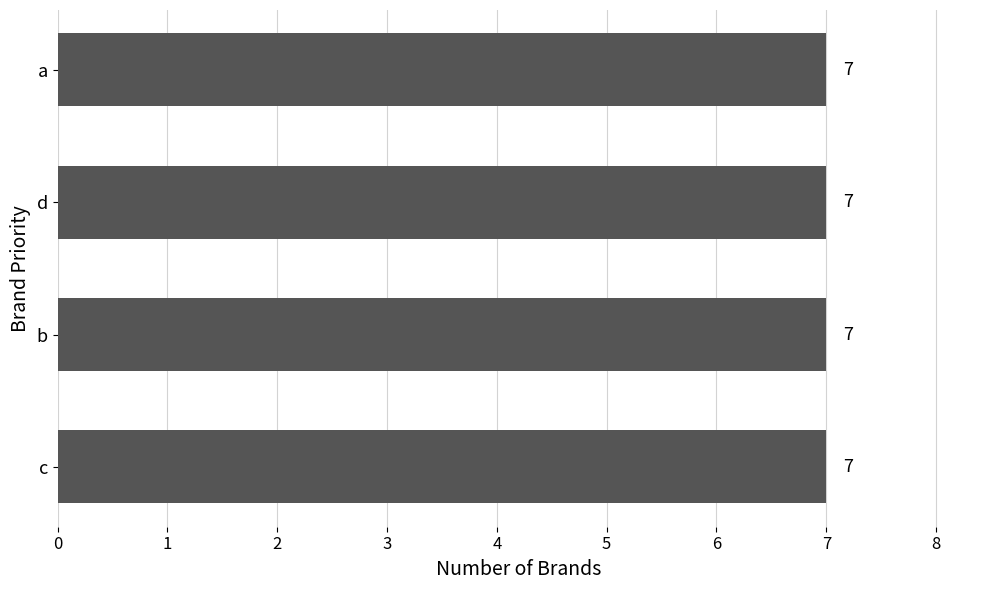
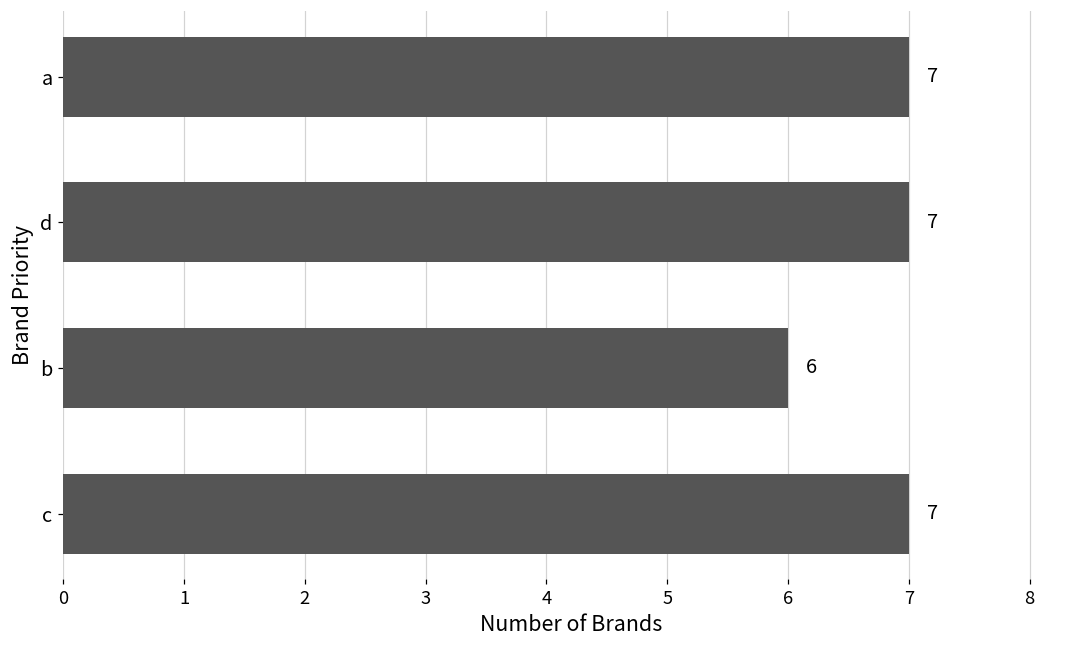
b: 7 -> 6
